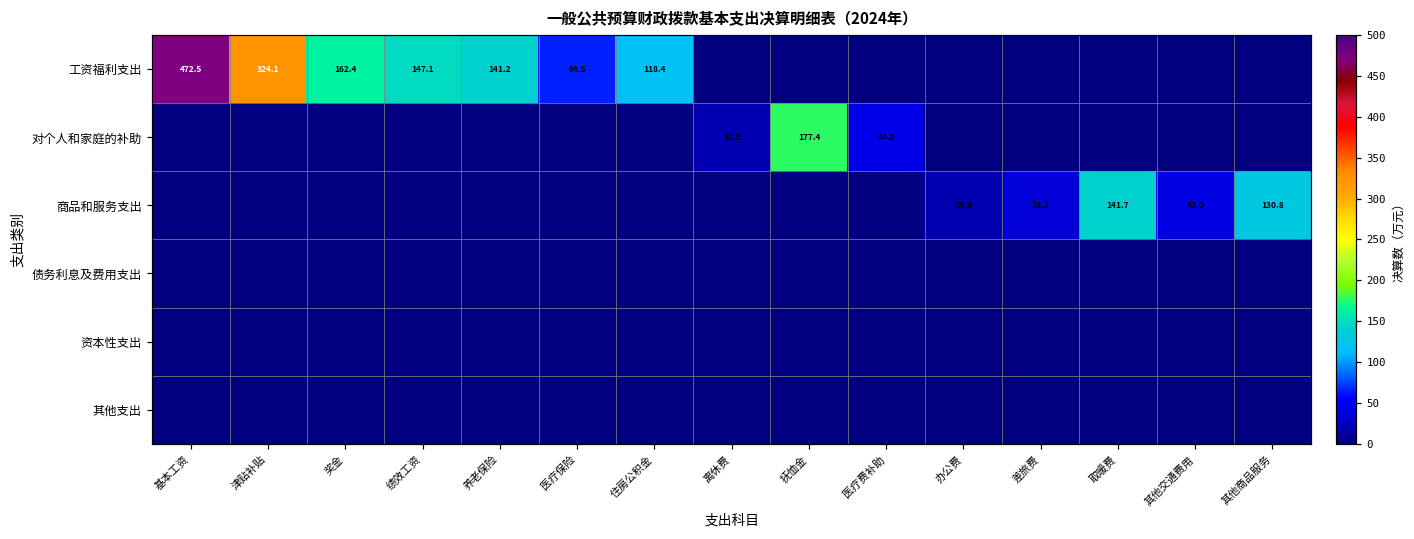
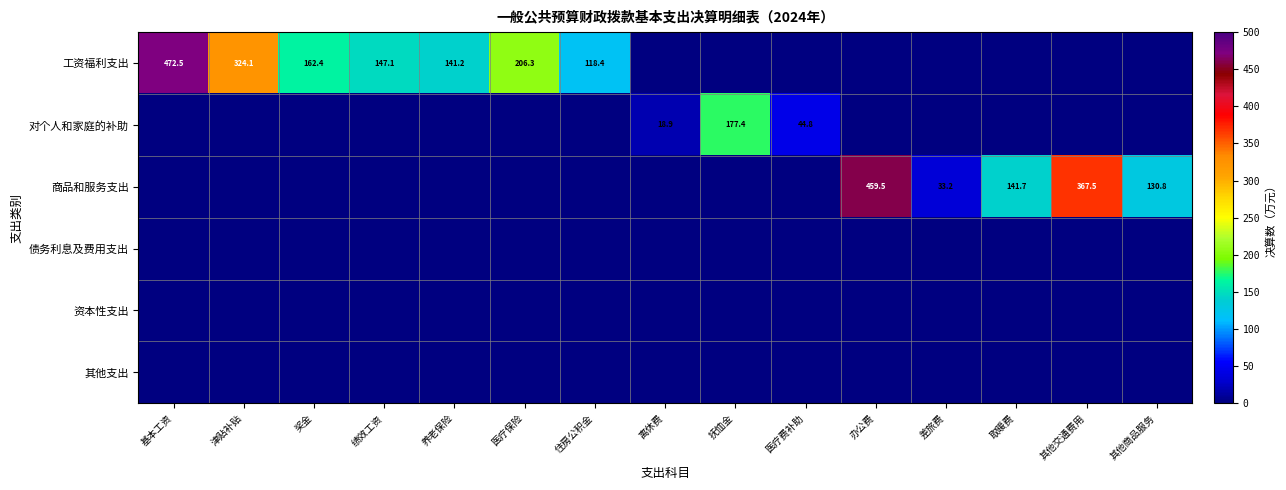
工资福利支出, 医疗保险: 64.5 -> 206.3
商品和服务支出, 办公费: 19.0 -> 459.5
商品和服务支出, 其他交通费用: 42.0 -> 367.5
